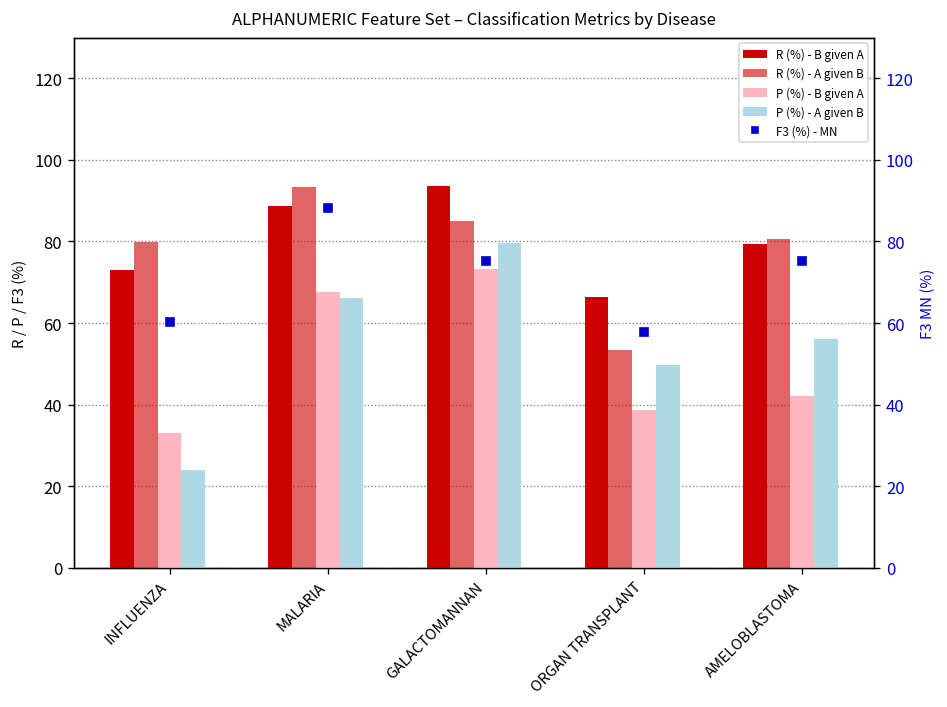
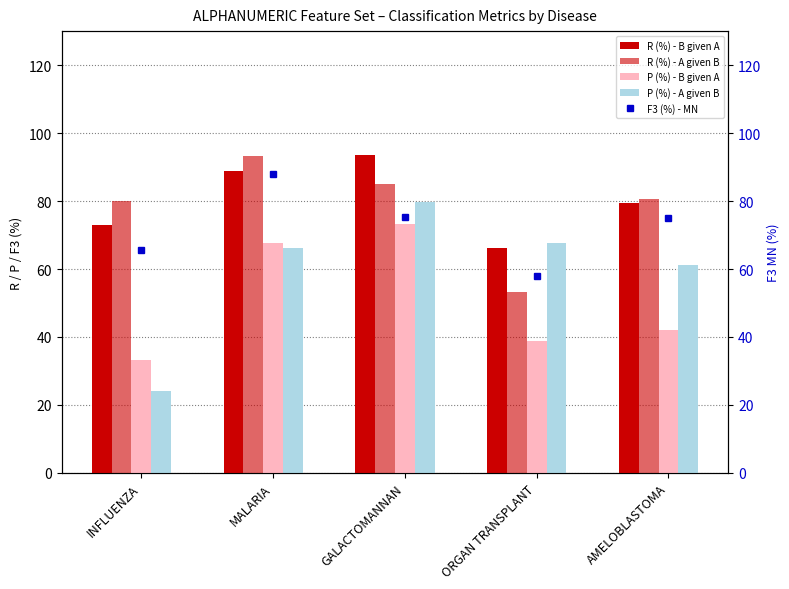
P (%) - A given B, ORGAN TRANSPLANT: 50 -> 68
P (%) - A given B, AMELOBLASTOMA: 56 -> 61
F3 (%) - MN, INFLUENZA: 60 -> 66
